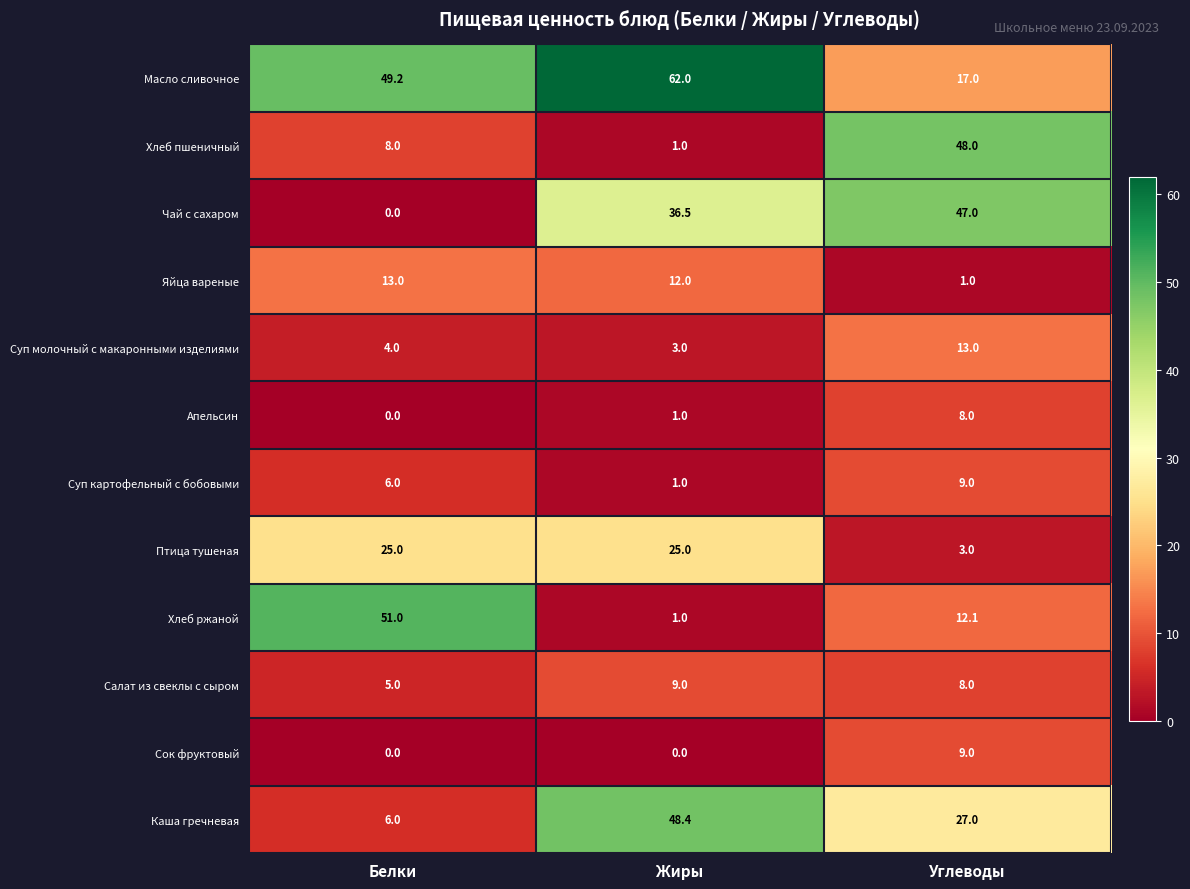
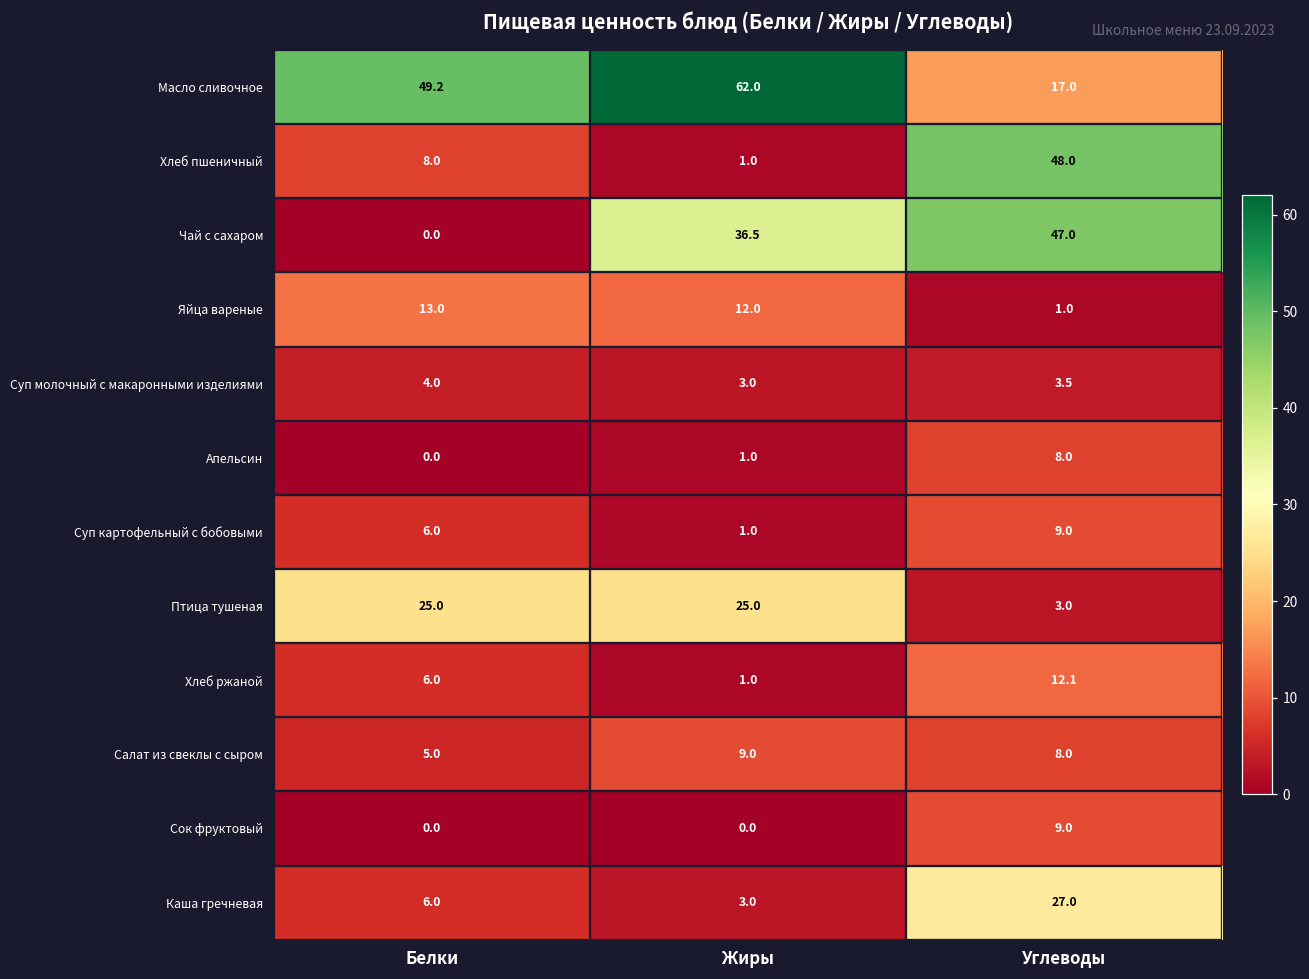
Суп молочный с макаронными изделиями, Углеводы: 13.0 -> 3.5
Хлеб ржаной, Белки: 51.0 -> 6.0
Каша гречневая, Жиры: 48.4 -> 3.0
